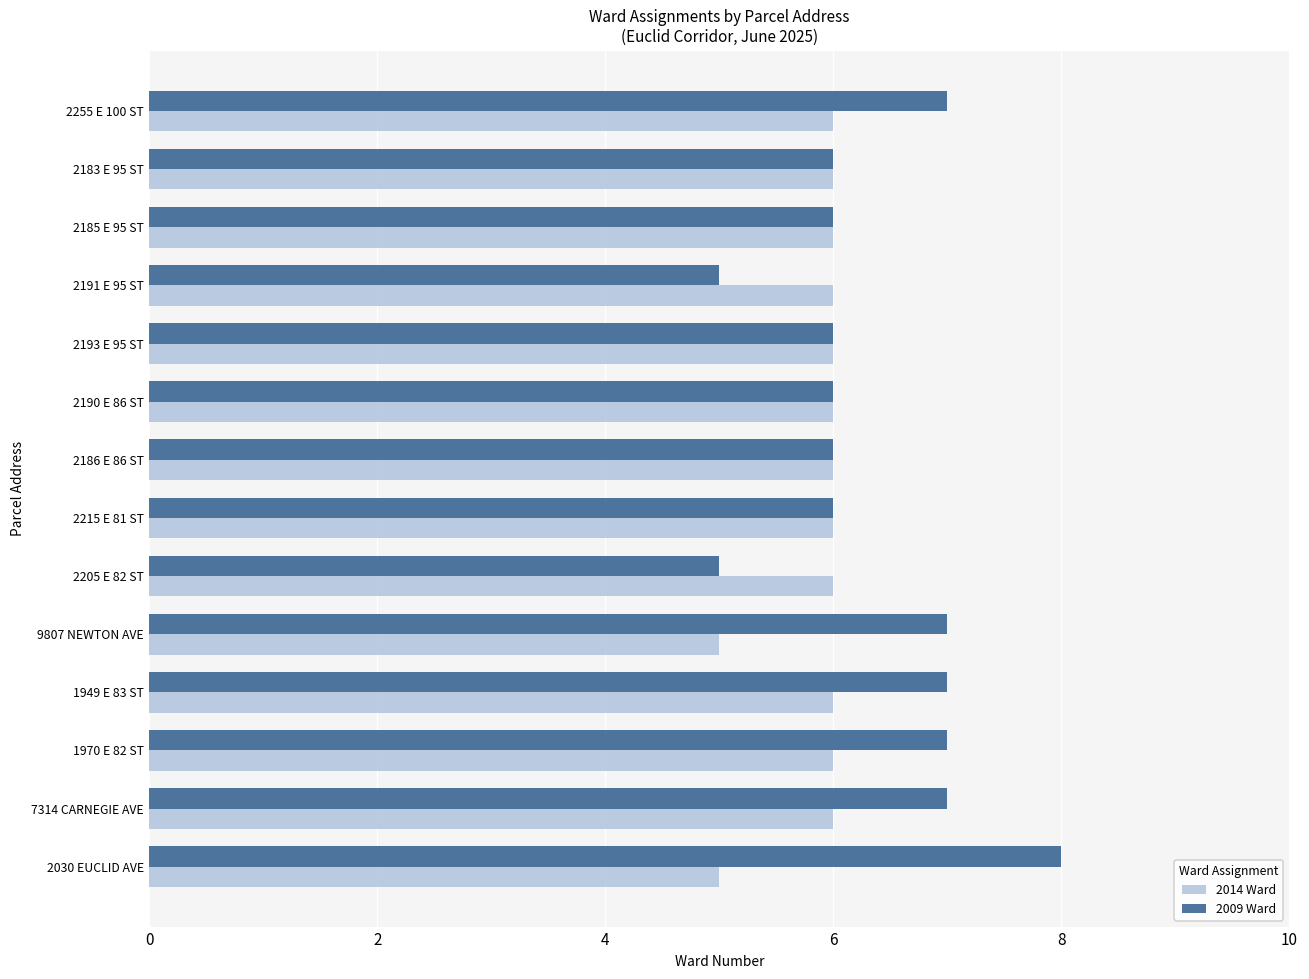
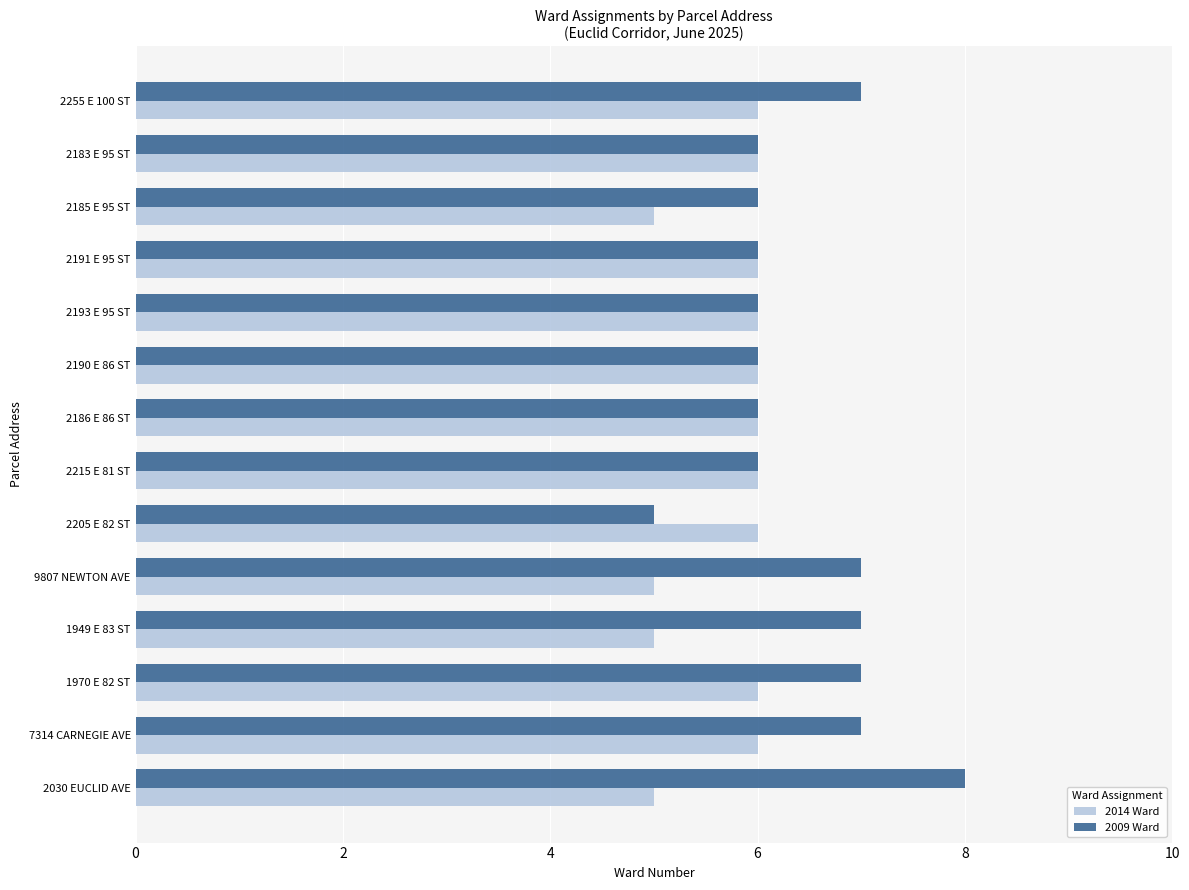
2014 Ward, 2185 E 95 ST: 6 -> 5
2009 Ward, 2191 E 95 ST: 5 -> 6
2014 Ward, 1949 E 83 ST: 6 -> 5
